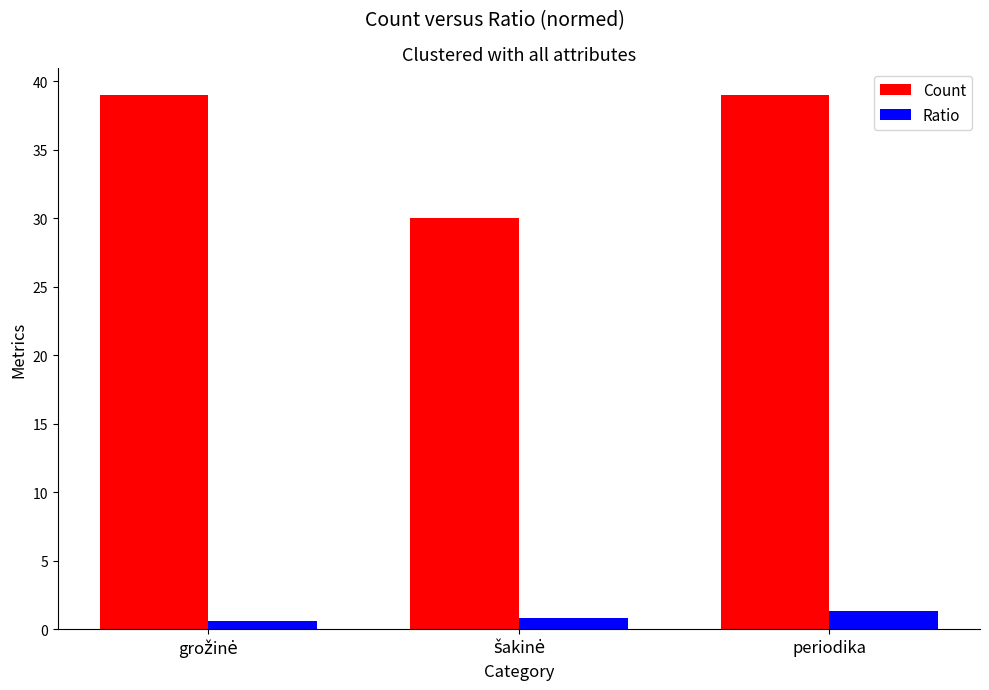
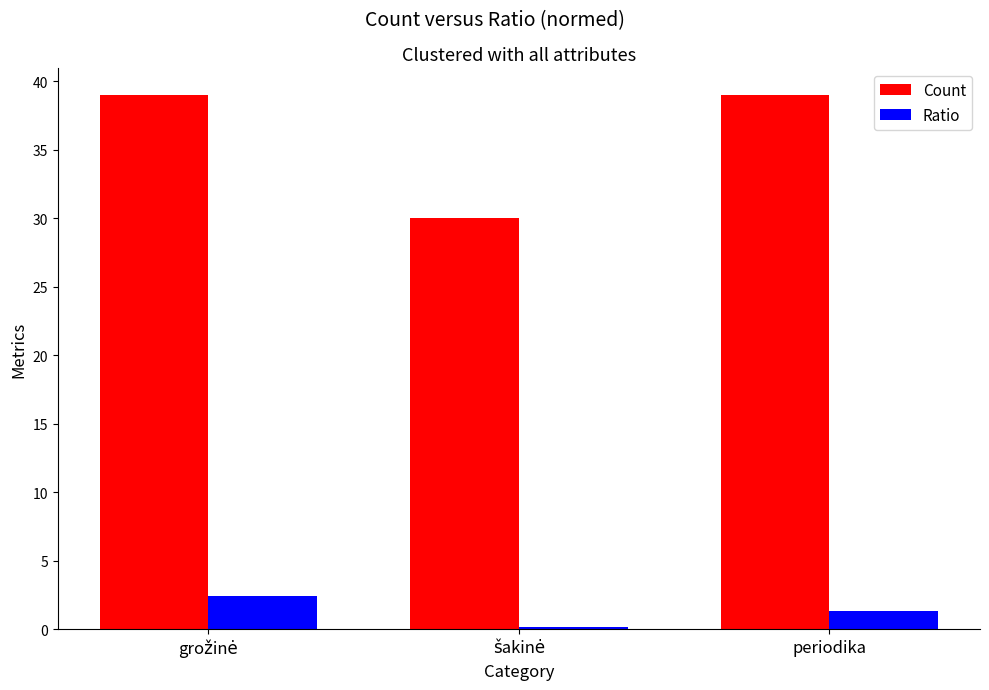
Ratio, grožinė: 0.6 -> 2.4
Ratio, šakinė: 0.8 -> 0.2
